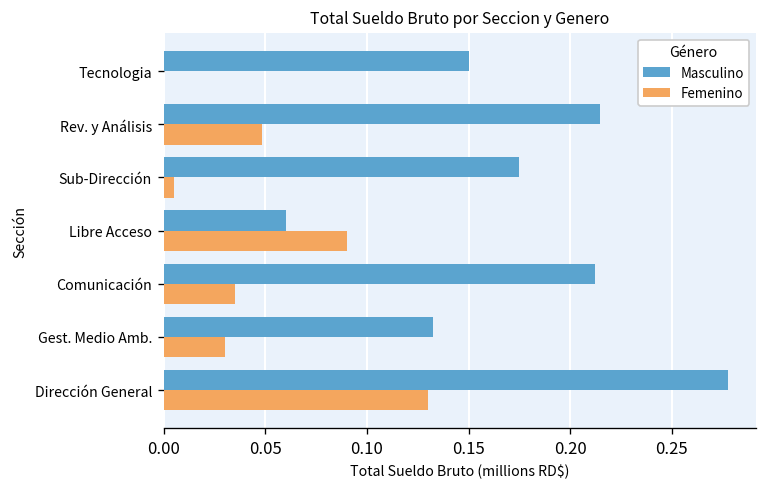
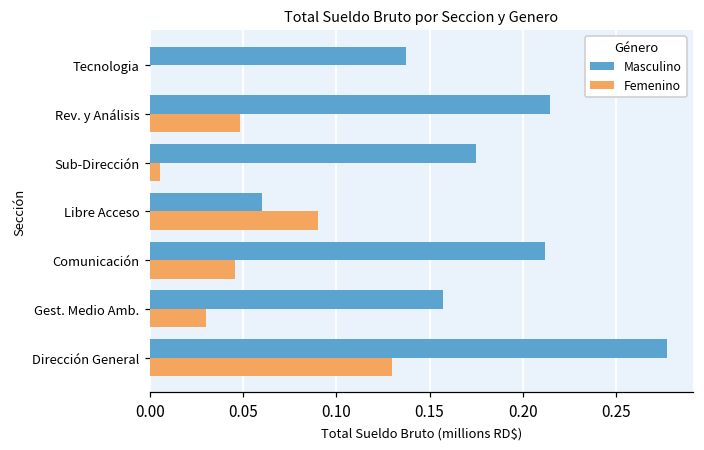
Masculino, Tecnologia: 0.150 -> 0.138
Femenino, Comunicación: 0.035 -> 0.046
Masculino, Gest. Medio Amb.: 0.132 -> 0.157
